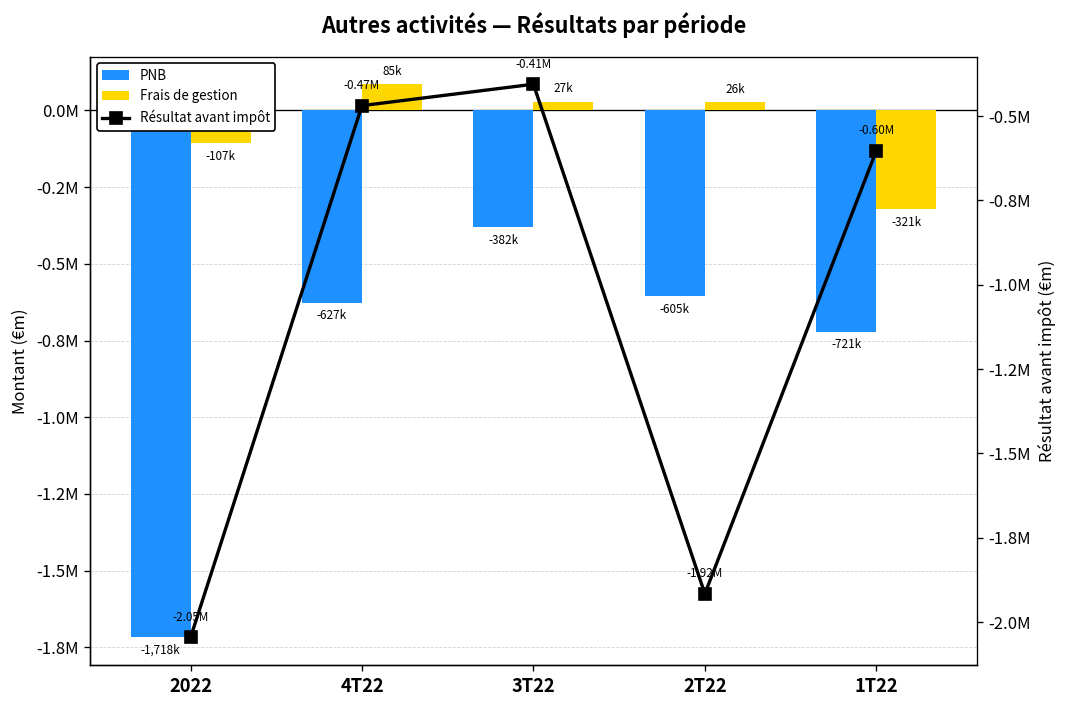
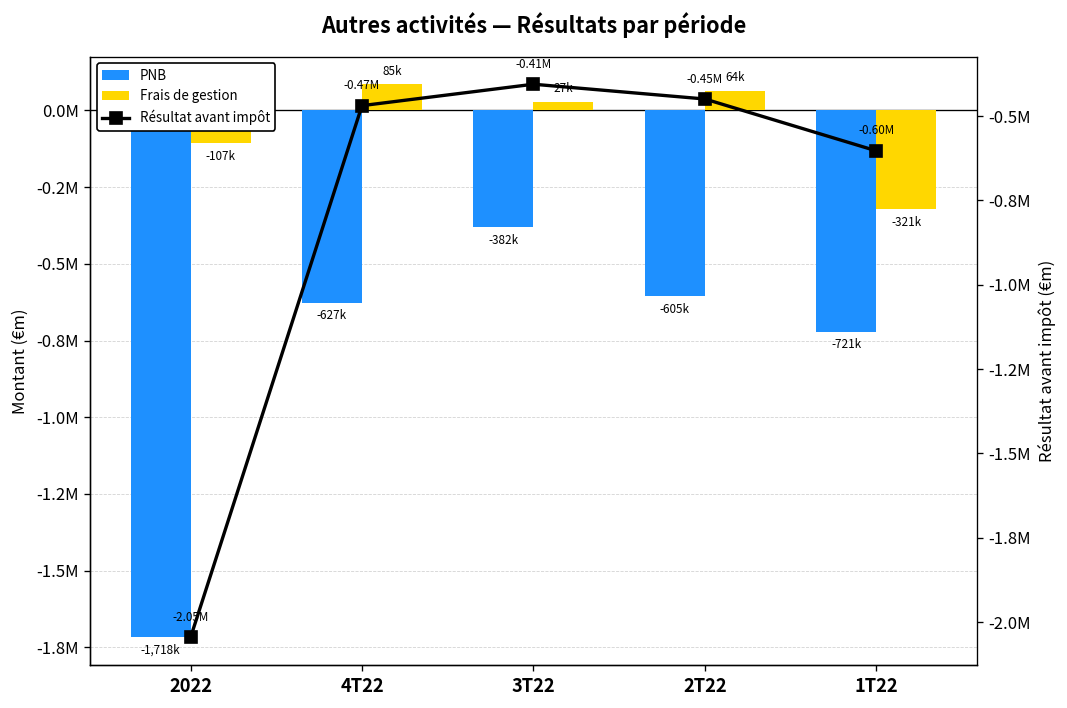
Frais de gestion, 2T22: 26k -> 64k
Résultat avant impôt, 2T22: -1.92M -> -0.45M
